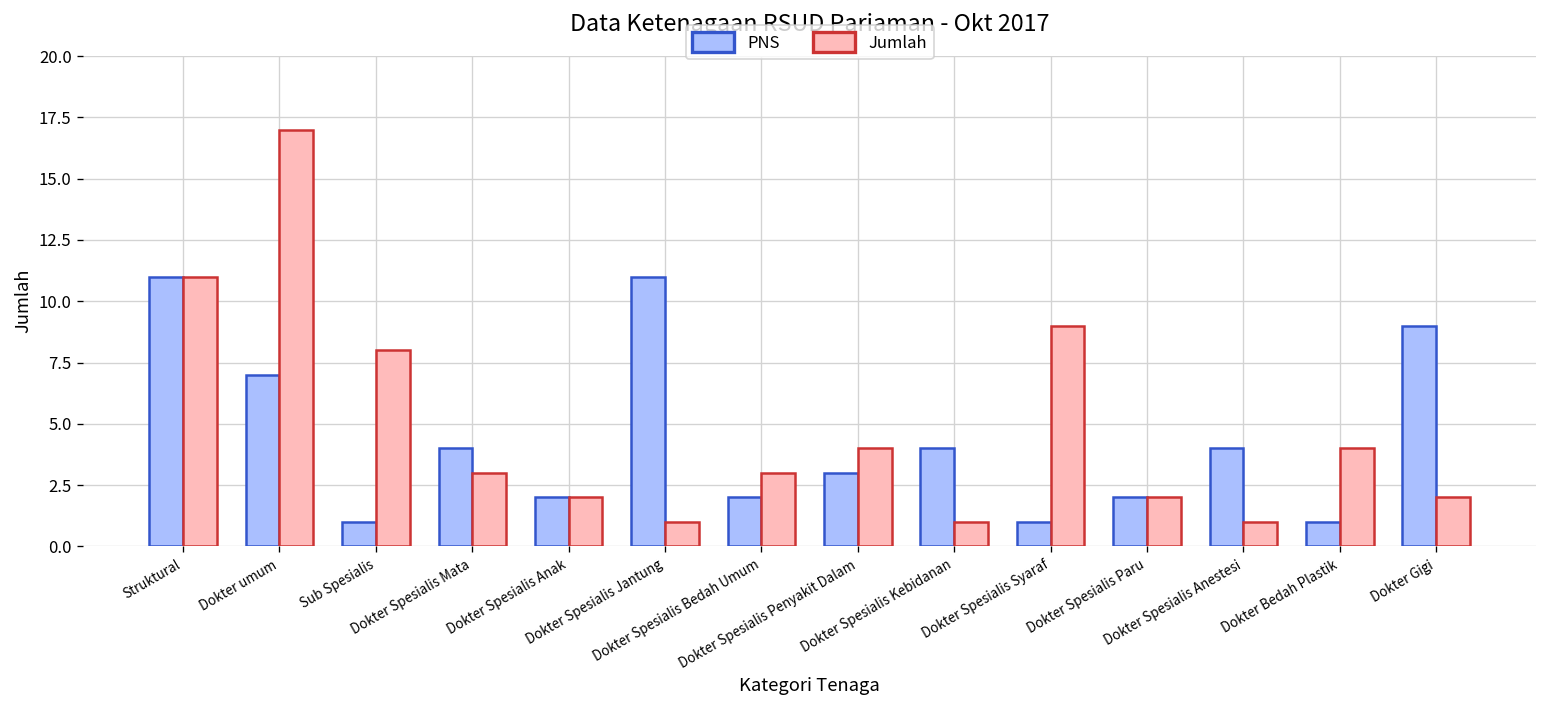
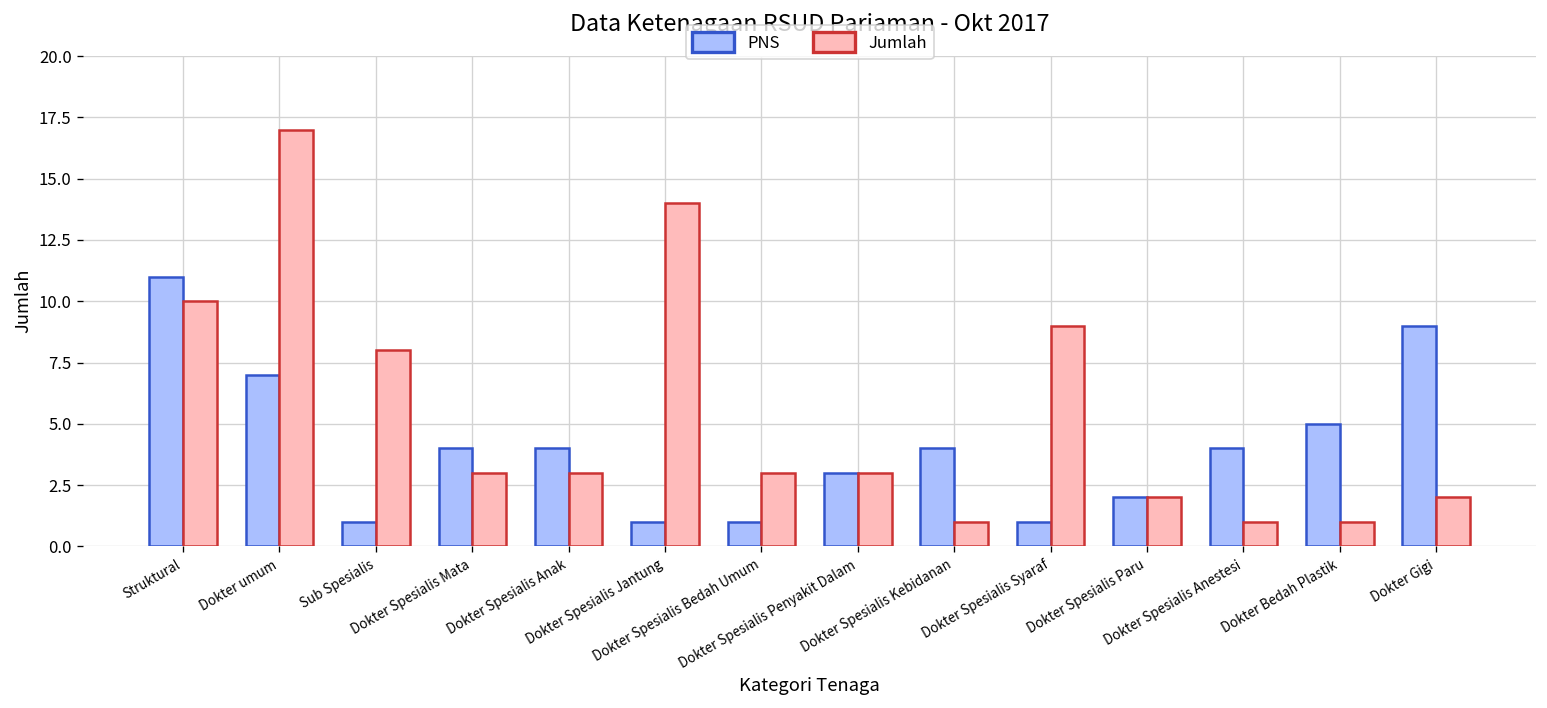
Jumlah, Struktural: 11 -> 10
PNS, Dokter Spesialis Anak: 2 -> 4
Jumlah, Dokter Spesialis Anak: 2 -> 3
PNS, Dokter Spesialis Jantung: 11 -> 1
Jumlah, Dokter Spesialis Jantung: 1 -> 14
PNS, Dokter Spesialis Bedah Umum: 2 -> 1
Jumlah, Dokter Spesialis Penyakit Dalam: 4 -> 3
PNS, Dokter Bedah Plastik: 1 -> 5
Jumlah, Dokter Bedah Plastik: 4 -> 1
